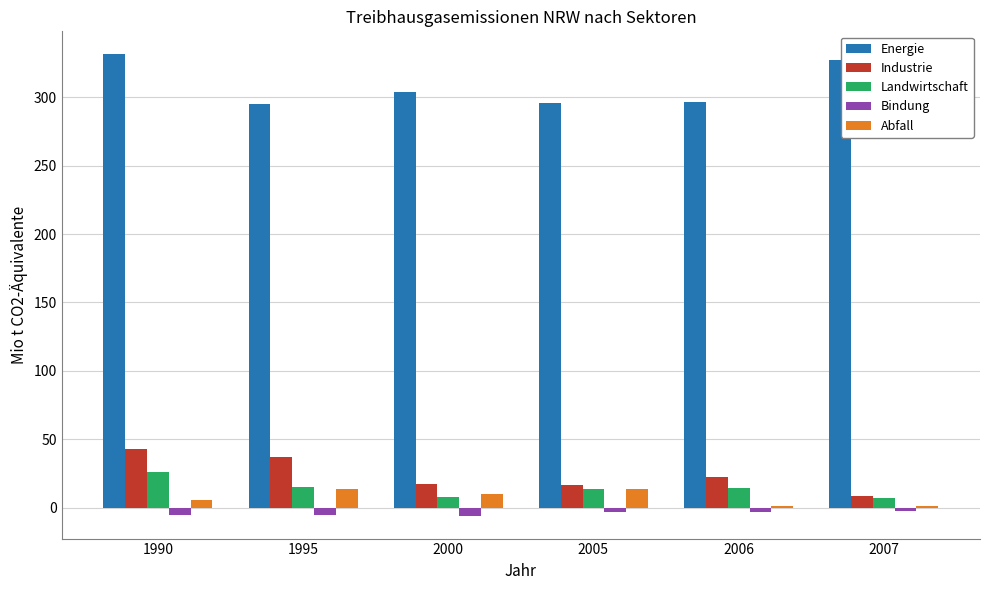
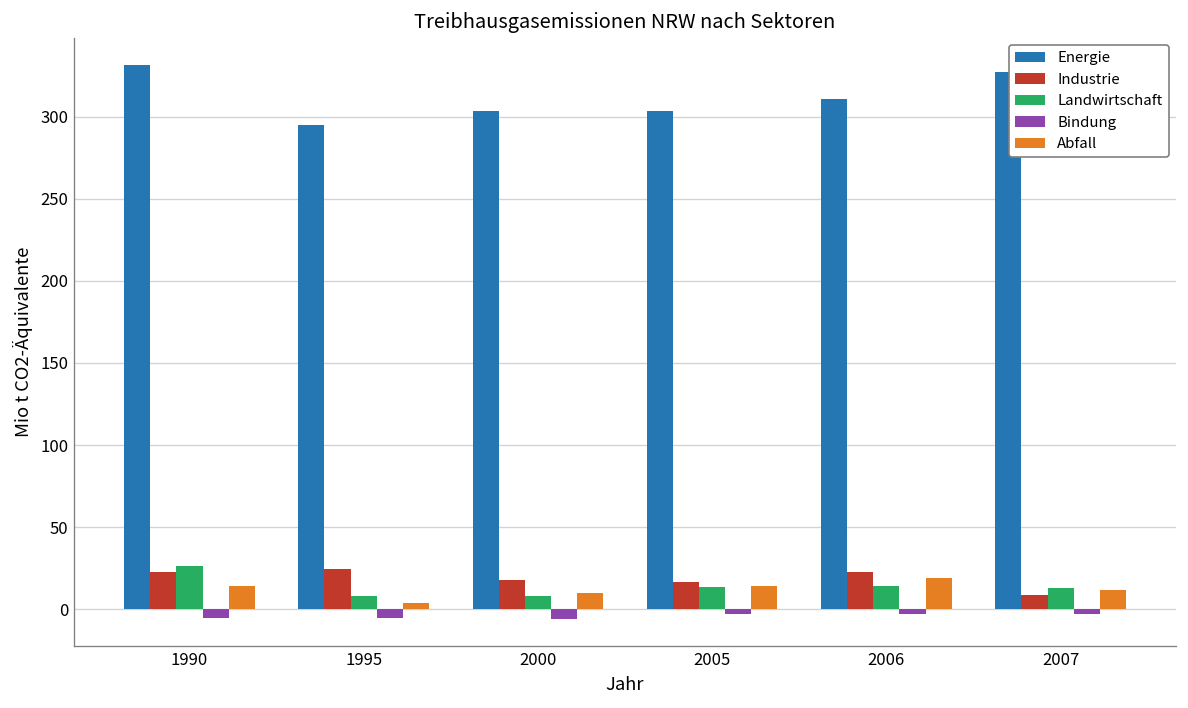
Industrie, 1990: 43 -> 23
Abfall, 1990: 5 -> 14
Industrie, 1995: 37 -> 24
Landwirtschaft, 1995: 15 -> 8
Abfall, 1995: 13 -> 4
Energie, 2005: 296 -> 304
Energie, 2006: 297 -> 311
Abfall, 2006: 2 -> 19
Landwirtschaft, 2007: 7 -> 13
Abfall, 2007: 1 -> 12
